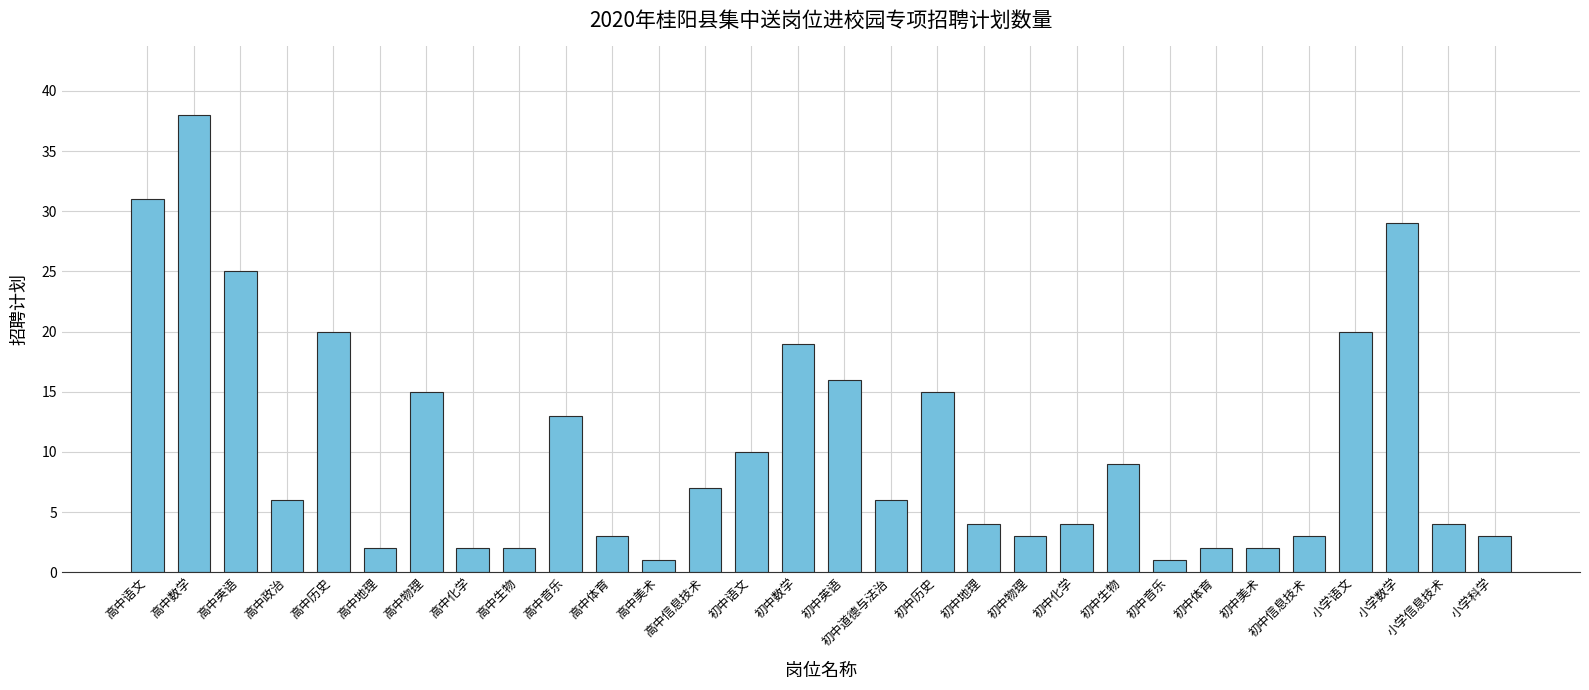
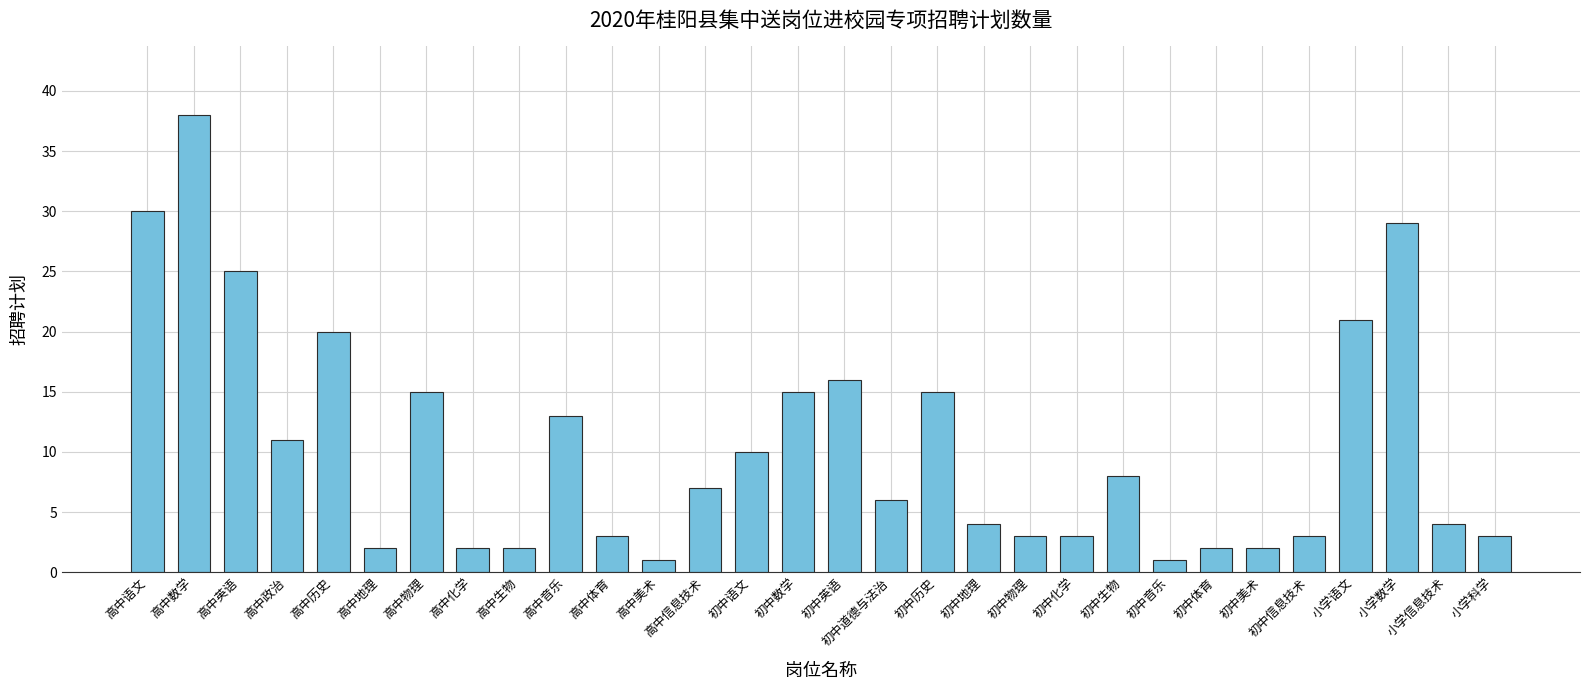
高中语文: 31 -> 30
高中政治: 6 -> 11
初中数学: 19 -> 15
初中化学: 4 -> 3
初中生物: 9 -> 8
小学语文: 20 -> 21
